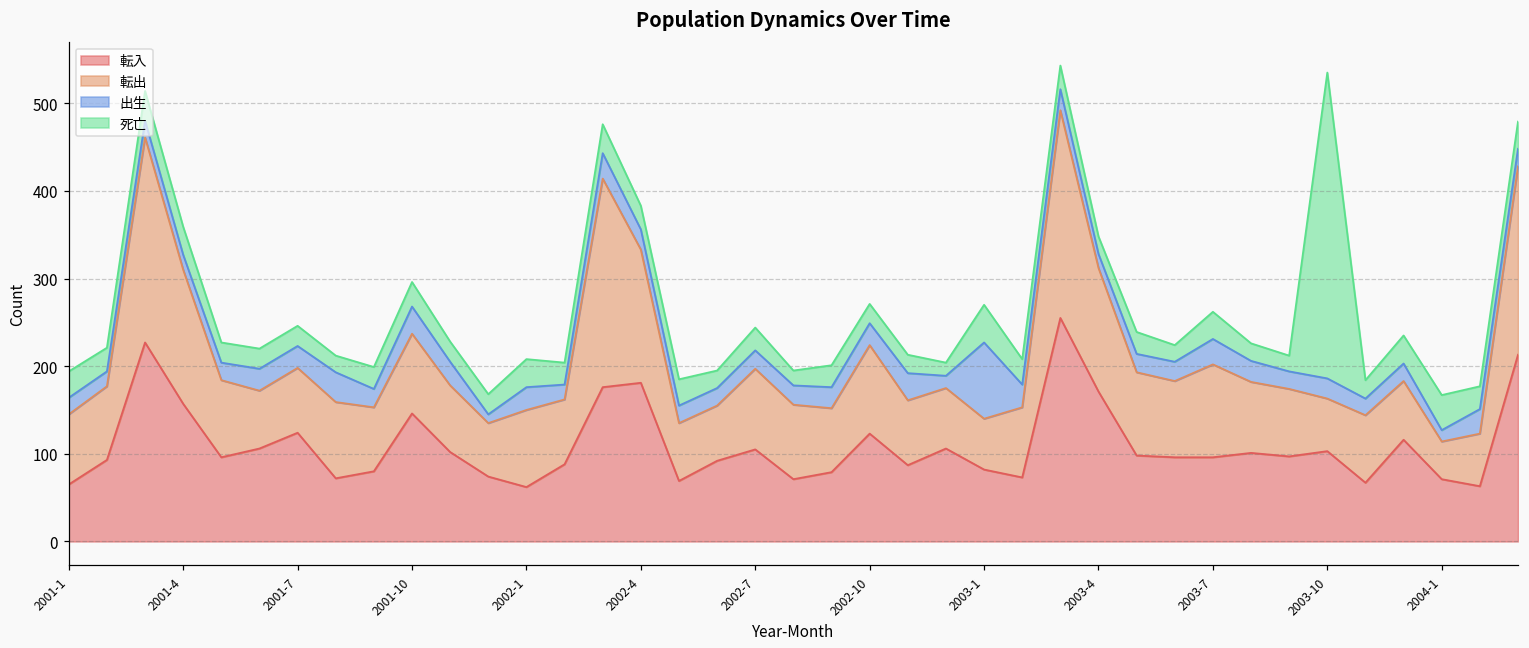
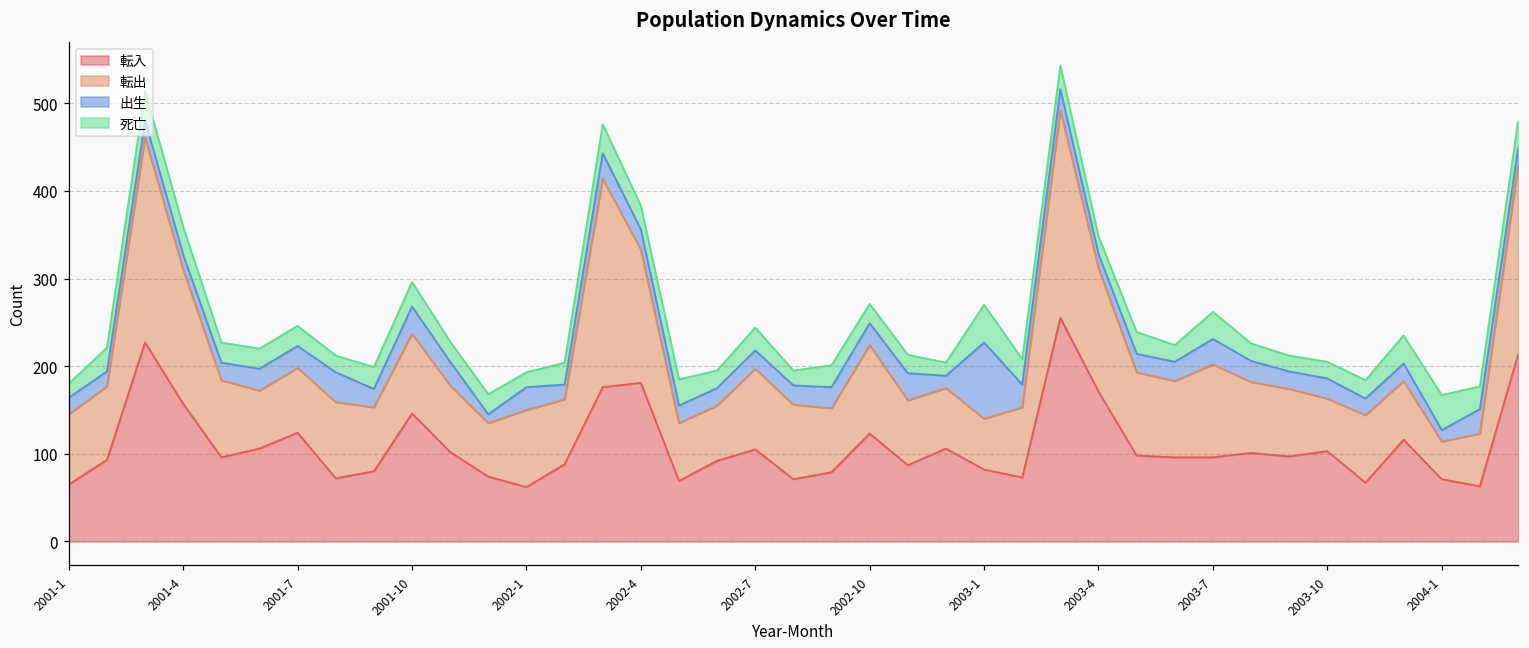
死亡, 2001-1: 30 -> 20
死亡, 2002-1: 30 -> 20
死亡, 2003-10: 350 -> 20
